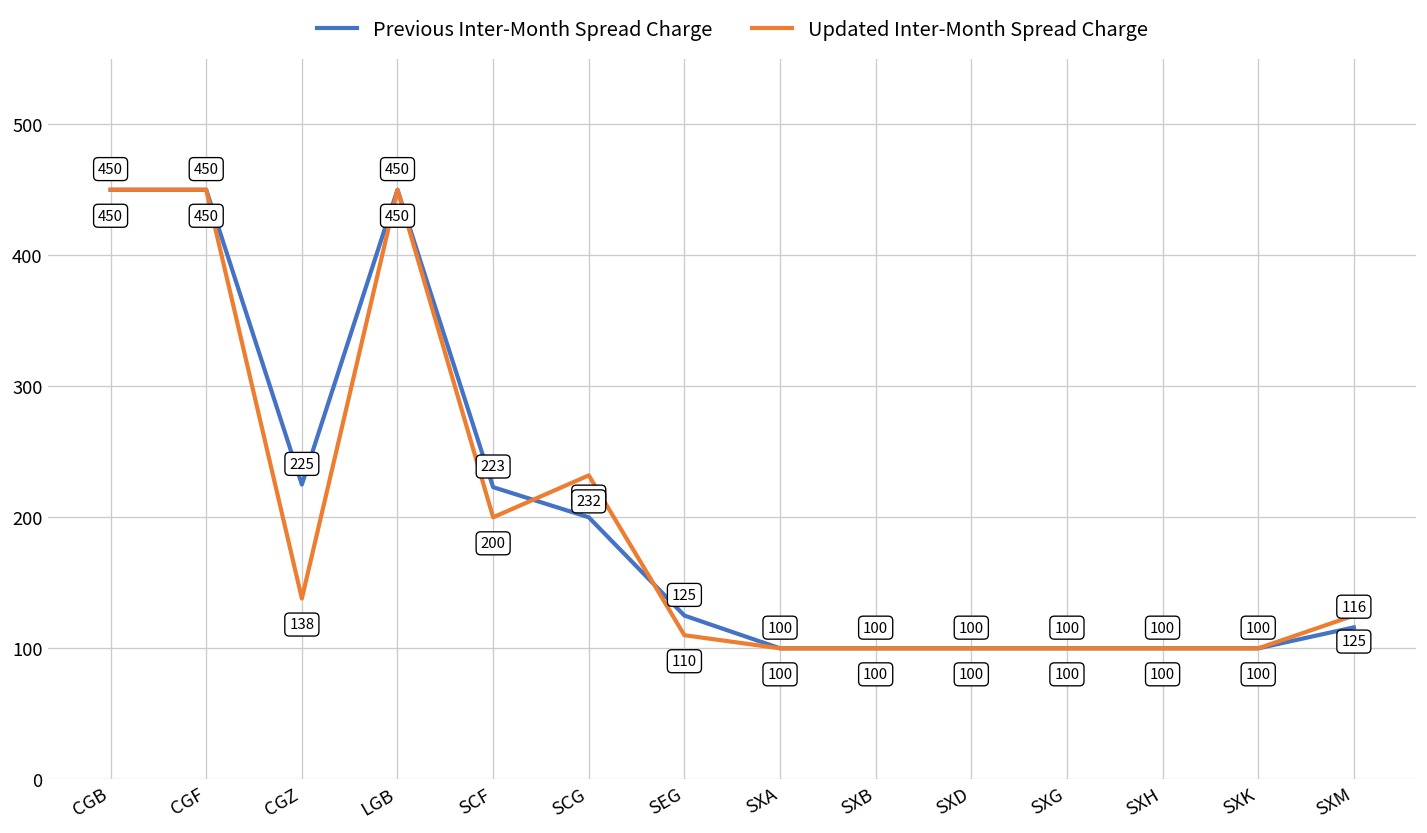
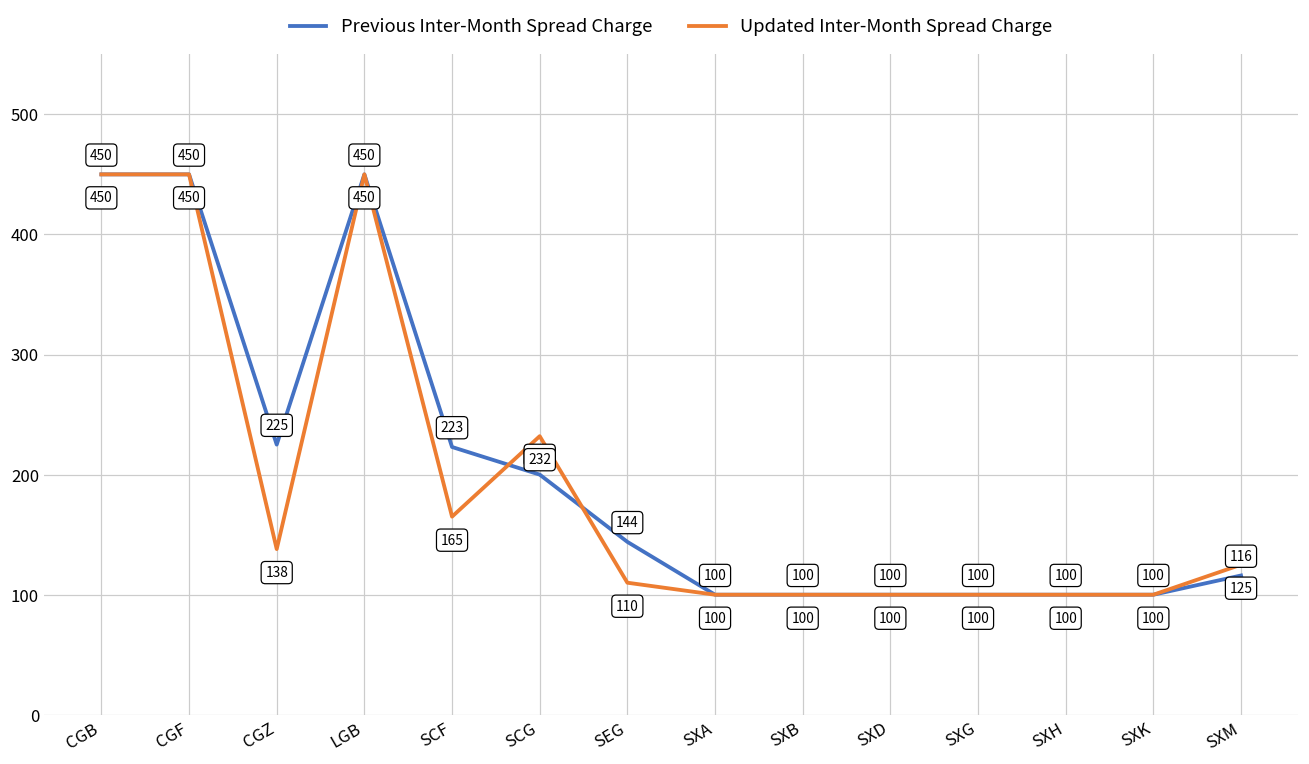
Updated Inter-Month Spread Charge, SCF: 200 -> 165
Previous Inter-Month Spread Charge, SEG: 125 -> 144
